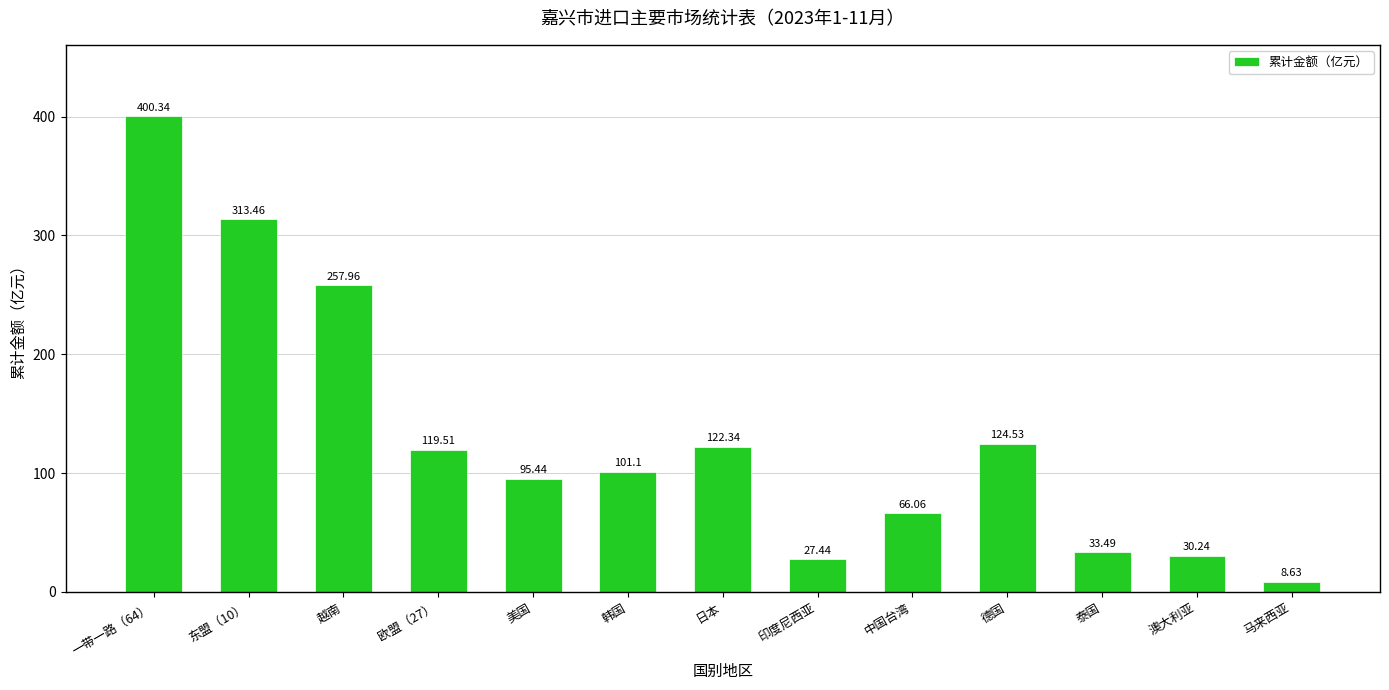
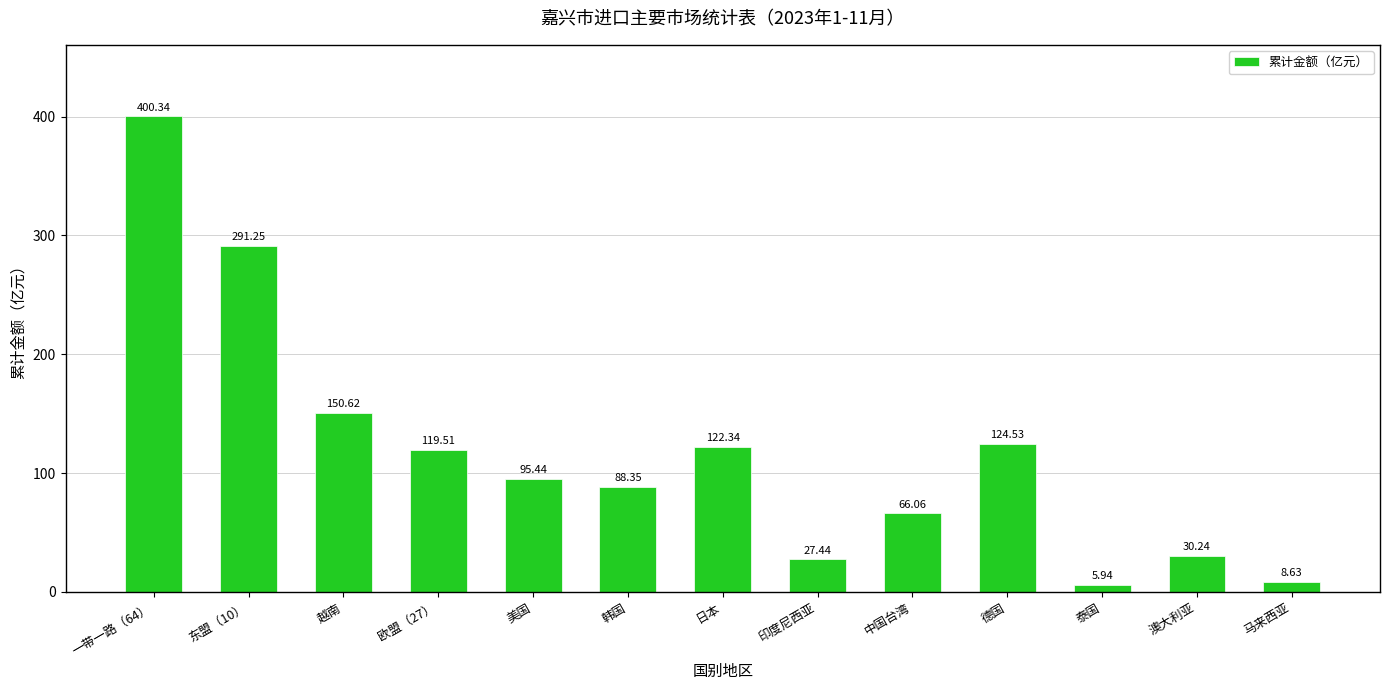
东盟（10）: 313.46 -> 291.25
越南: 257.96 -> 150.62
韩国: 101.1 -> 88.35
泰国: 33.49 -> 5.94
